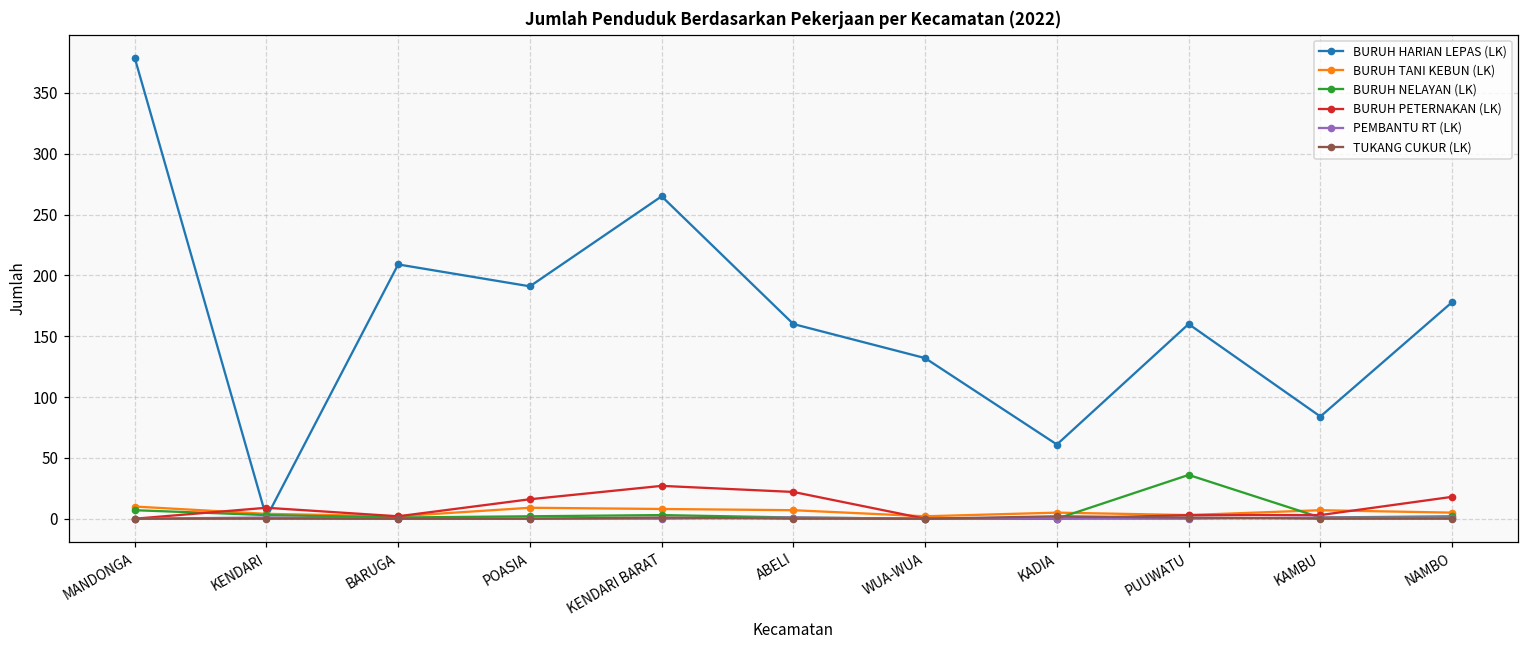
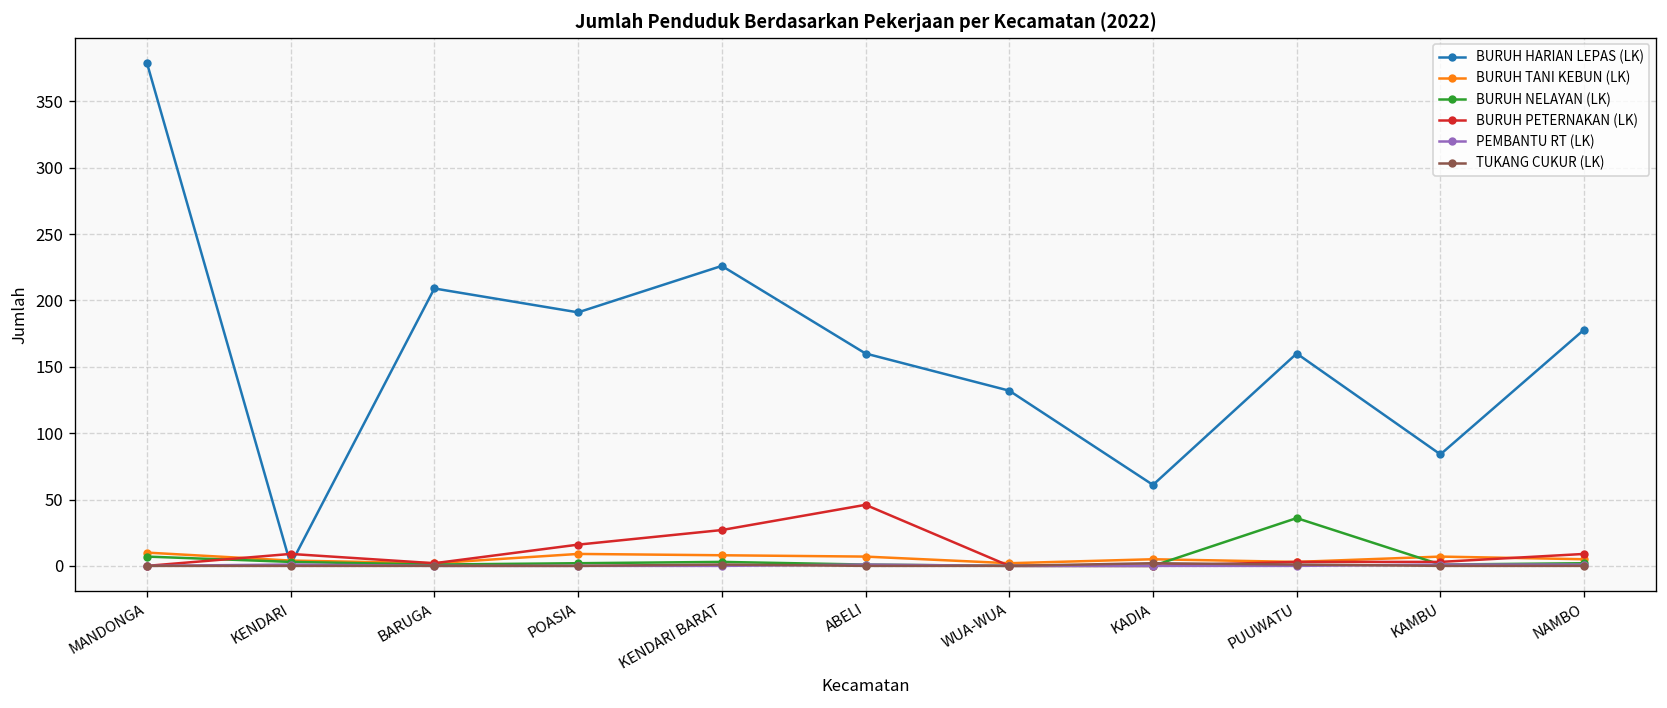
BURUH HARIAN LEPAS (LK), KENDARI BARAT: 265 -> 226
BURUH PETERNAKAN (LK), ABELI: 22 -> 46
BURUH PETERNAKAN (LK), NAMBO: 18 -> 9
